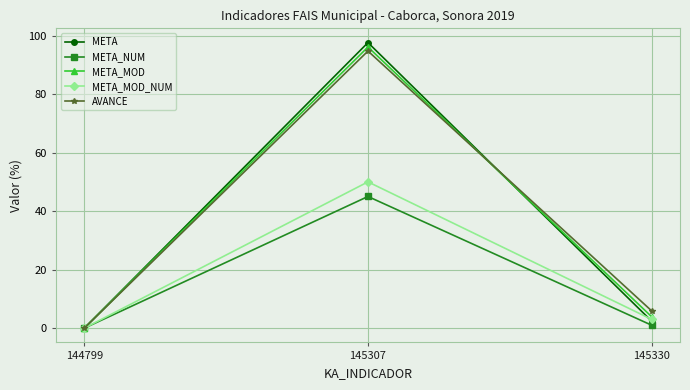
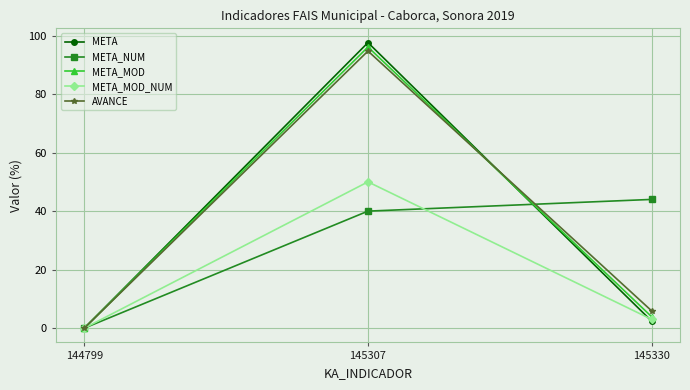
META_NUM, 145307: 45 -> 40
META_NUM, 145330: 1 -> 44
